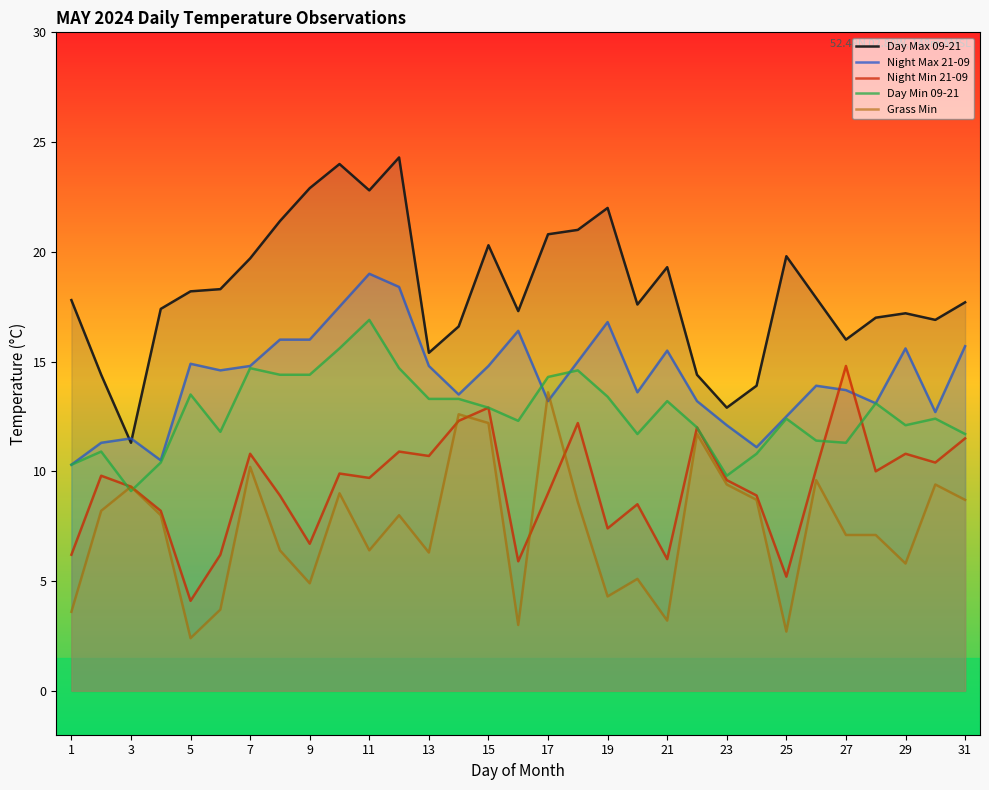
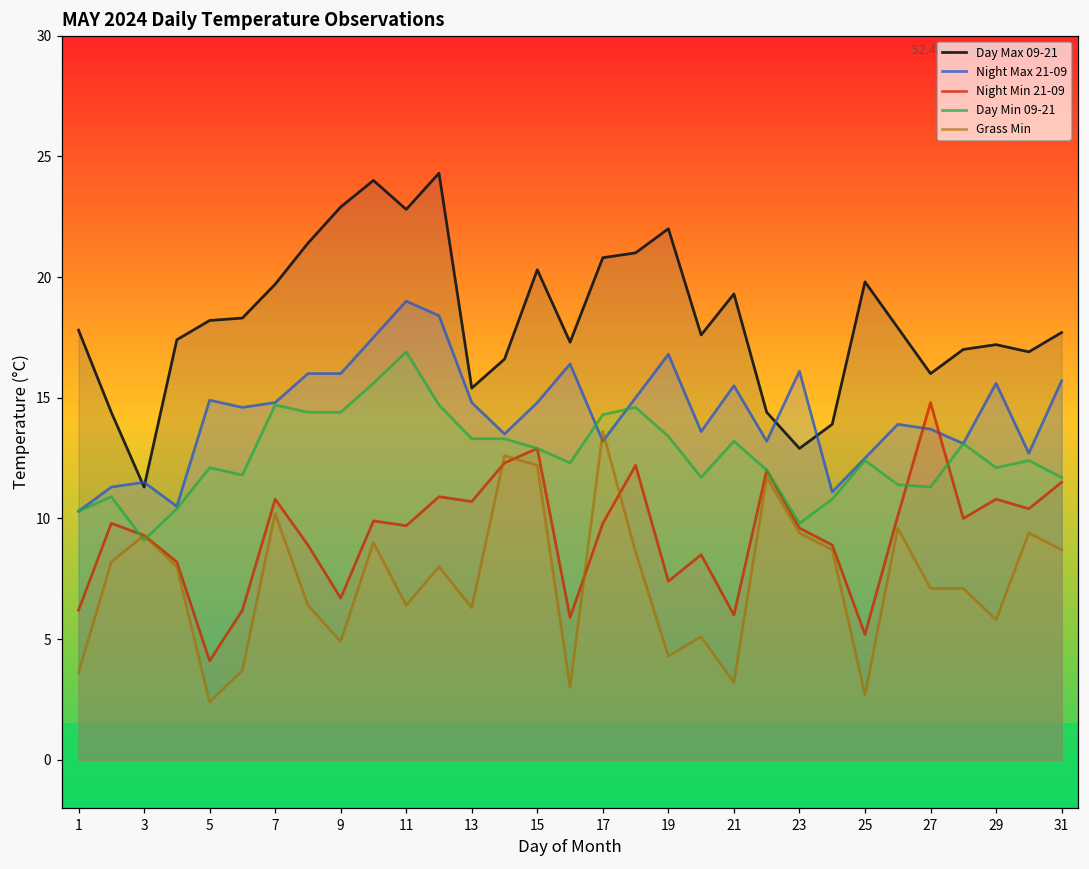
Day Min 09-21, 5: 13.5 -> 12.1
Night Min 21-09, 17: 9.0 -> 9.8
Night Max 21-09, 23: 12.1 -> 16.1
